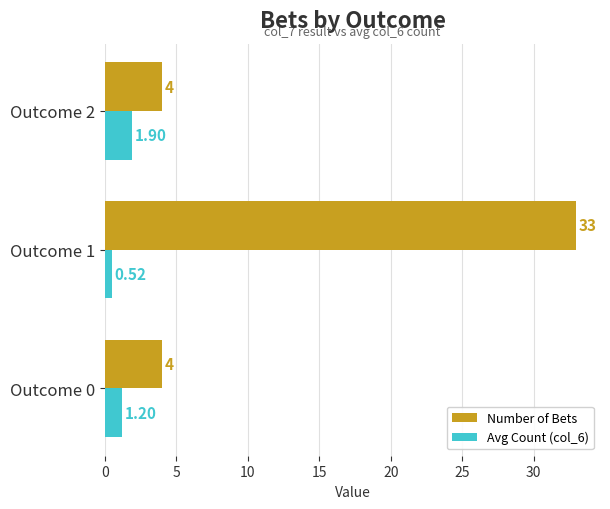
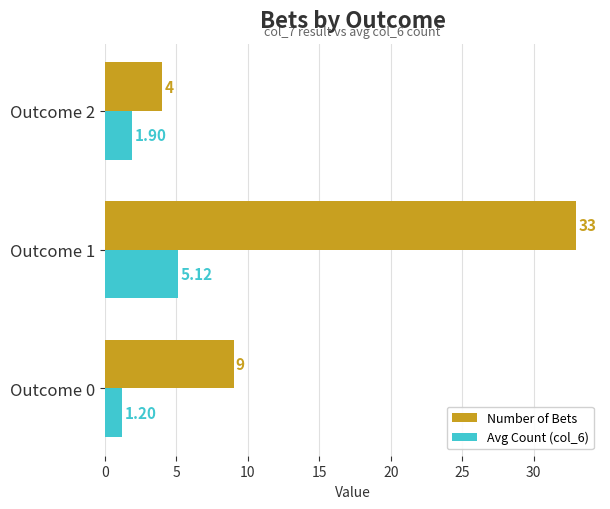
Avg Count (col_6), Outcome 1: 0.52 -> 5.12
Number of Bets, Outcome 0: 4 -> 9
